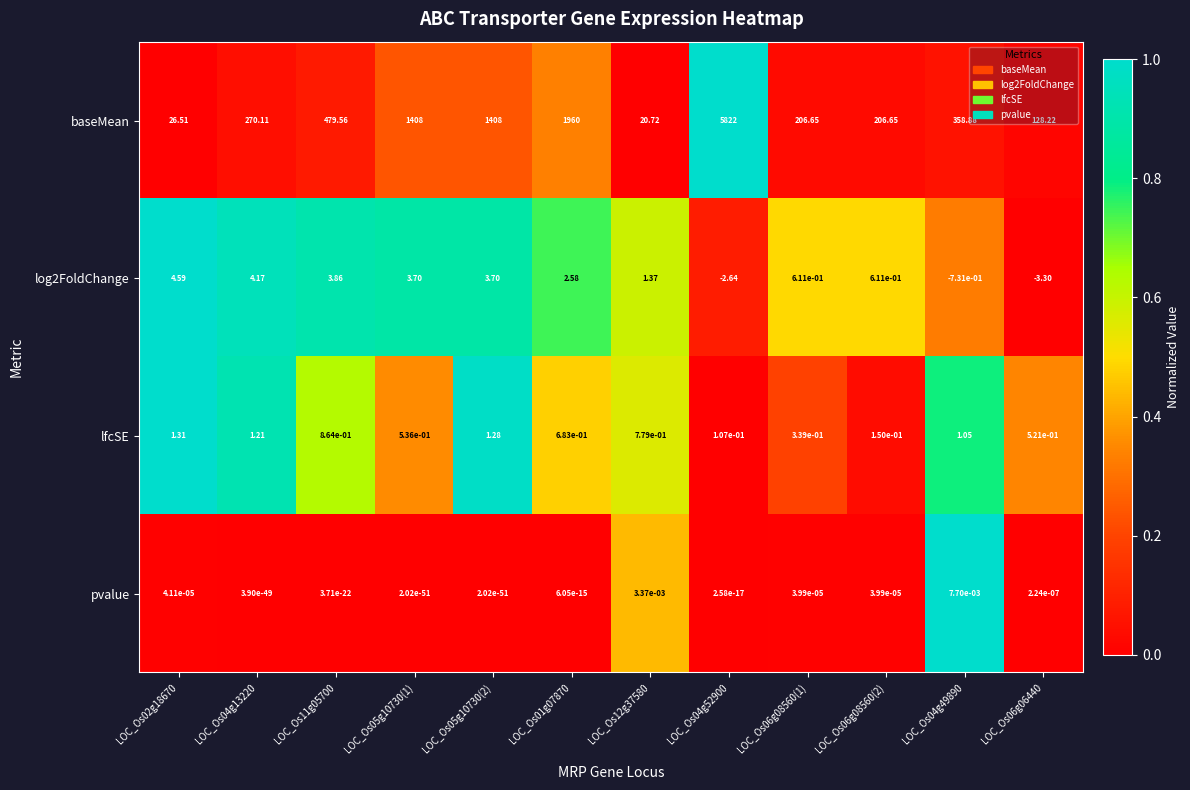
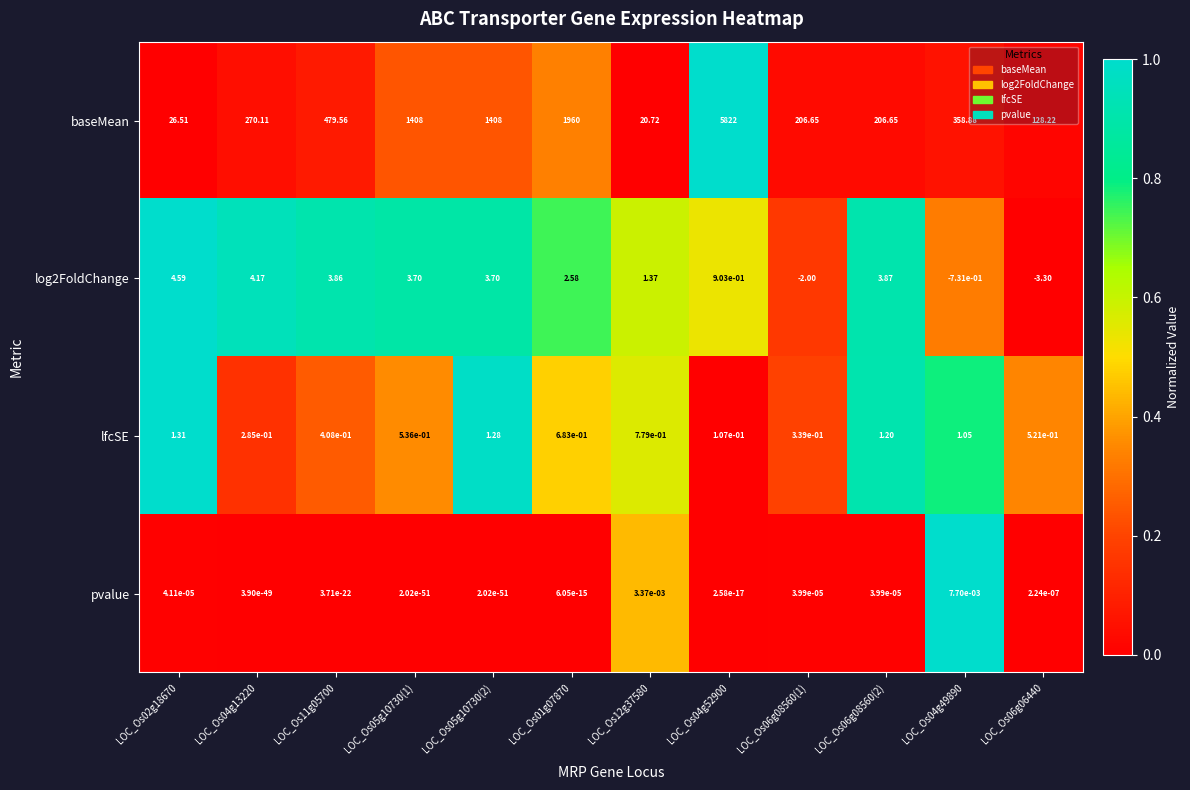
log2FoldChange, LOC_Os04g52900: -2.64 -> 9.03e-01
log2FoldChange, LOC_Os06g08560(1): 6.11e-01 -> -2.00
log2FoldChange, LOC_Os06g08560(2): 6.11e-01 -> 3.87
lfcSE, LOC_Os04g13220: 1.21 -> 2.85e-01
lfcSE, LOC_Os11g05700: 8.64e-01 -> 4.08e-01
lfcSE, LOC_Os06g08560(2): 1.50e-01 -> 1.20
